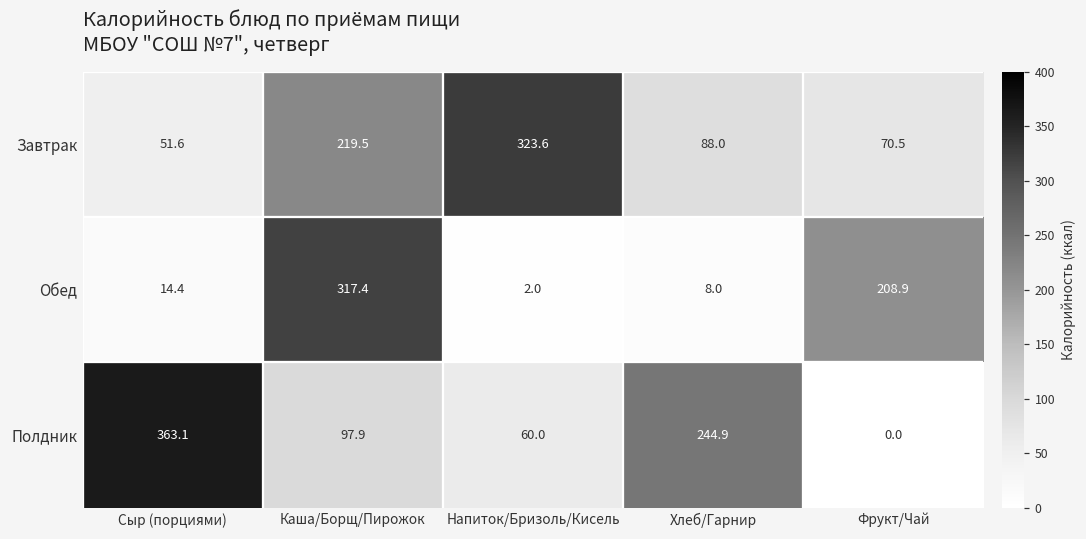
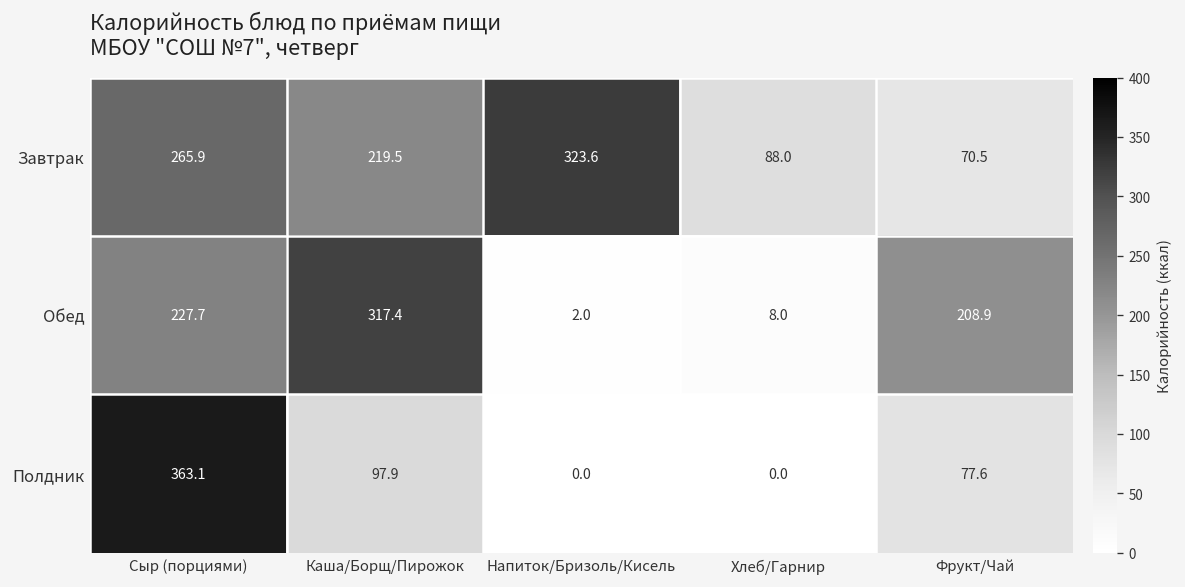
Завтрак, Сыр (порциями): 51.6 -> 265.9
Обед, Сыр (порциями): 14.4 -> 227.7
Полдник, Напиток/Бризоль/Кисель: 60.0 -> 0.0
Полдник, Хлеб/Гарнир: 244.9 -> 0.0
Полдник, Фрукт/Чай: 0.0 -> 77.6
